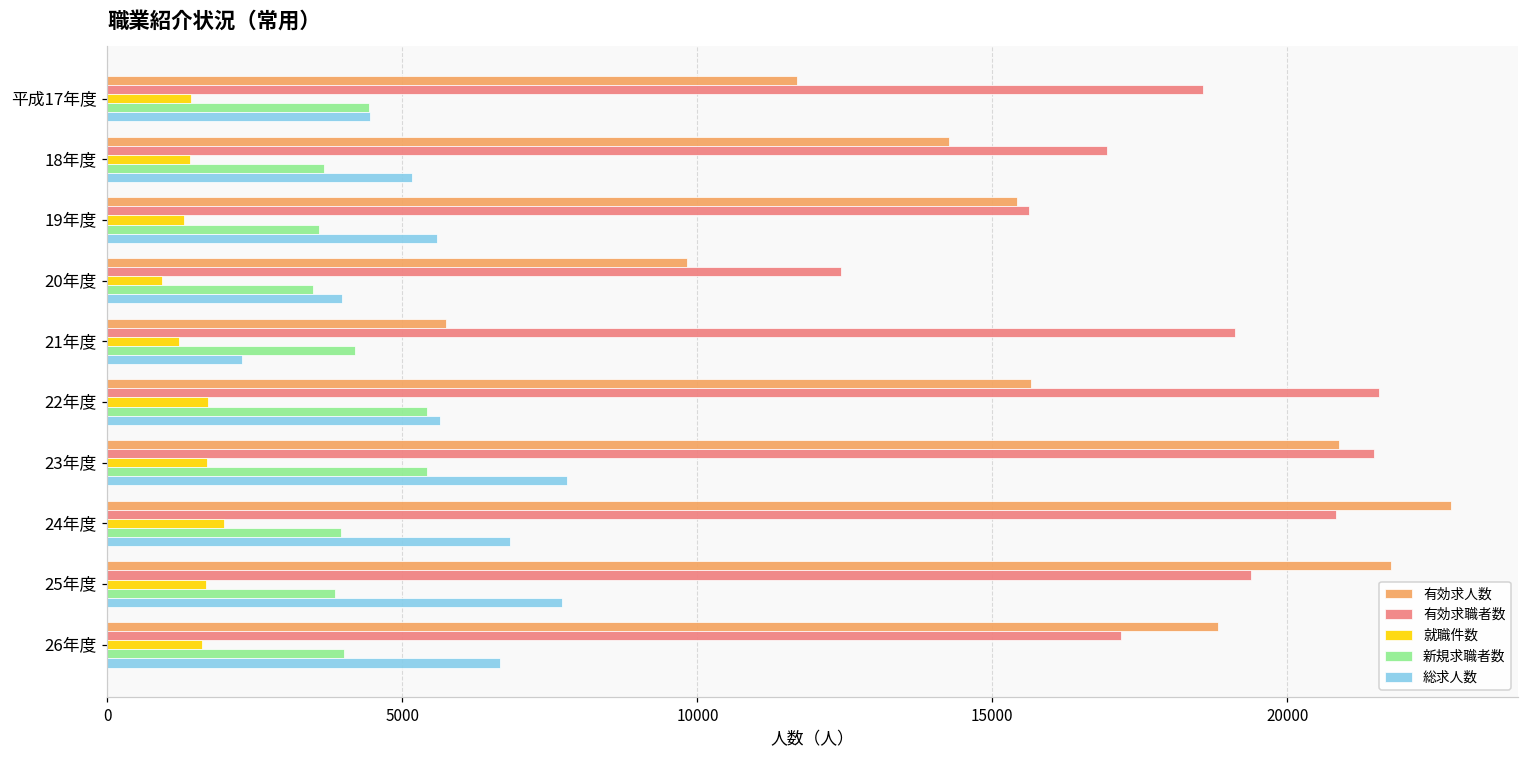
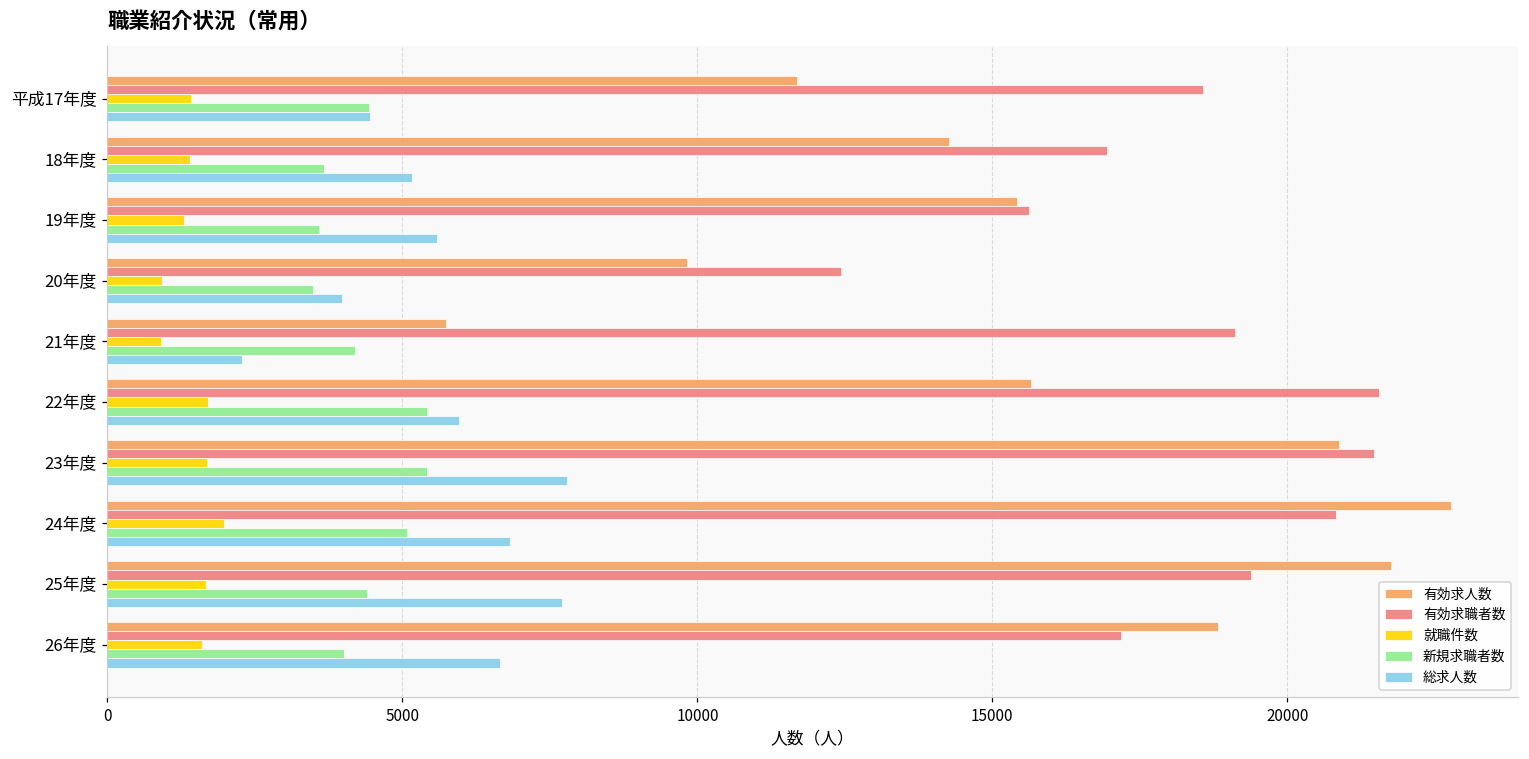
就職件数, 21年度: 1200 -> 900
総求人数, 22年度: 5600 -> 6000
新規求職者数, 24年度: 4000 -> 5100
新規求職者数, 25年度: 3900 -> 4400
